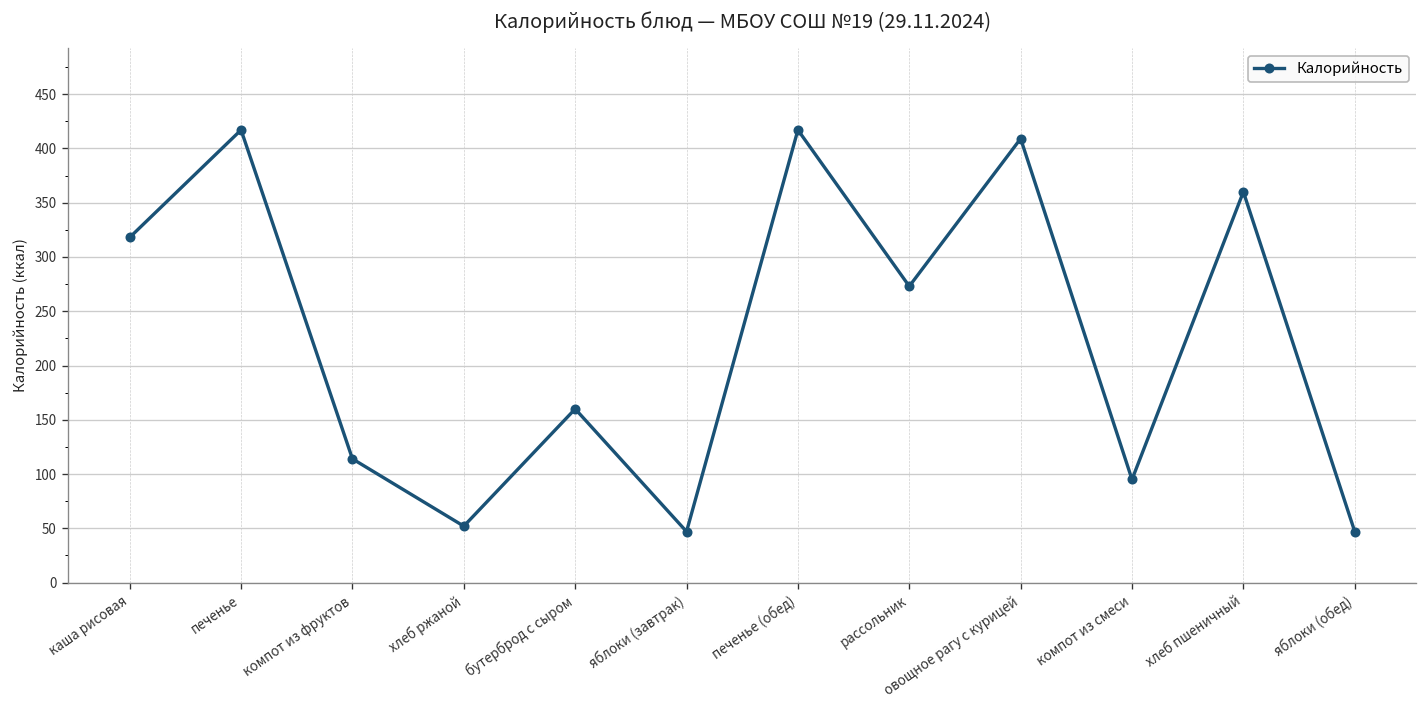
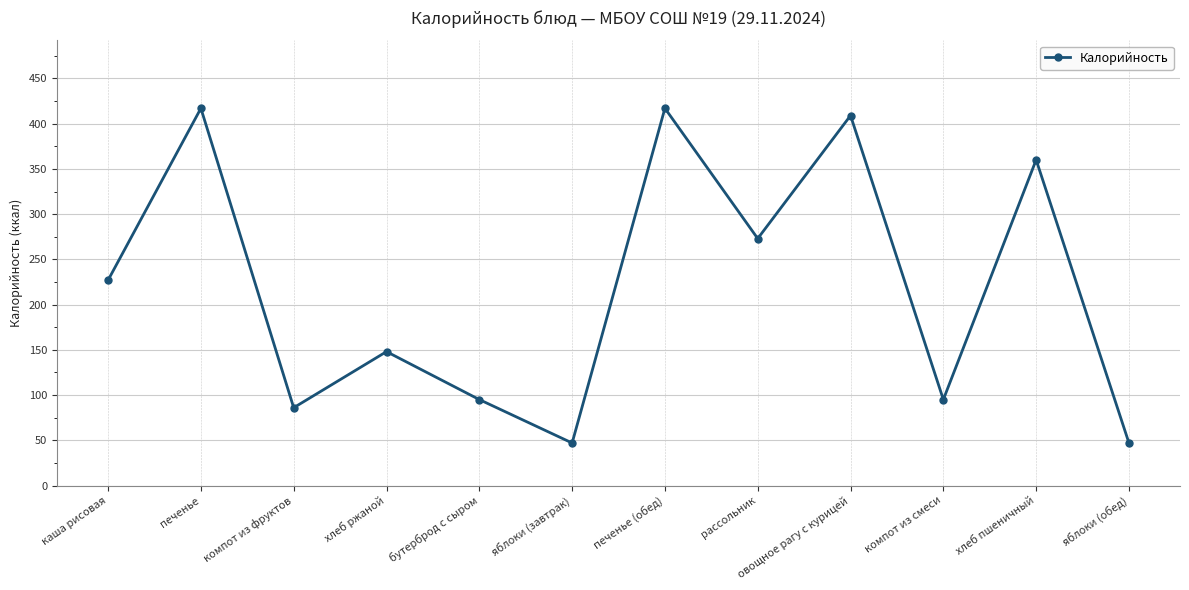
каша рисовая: 320 -> 230
компот из фруктов: 110 -> 90
хлеб ржаной: 50 -> 150
бутерброд с сыром: 160 -> 100
